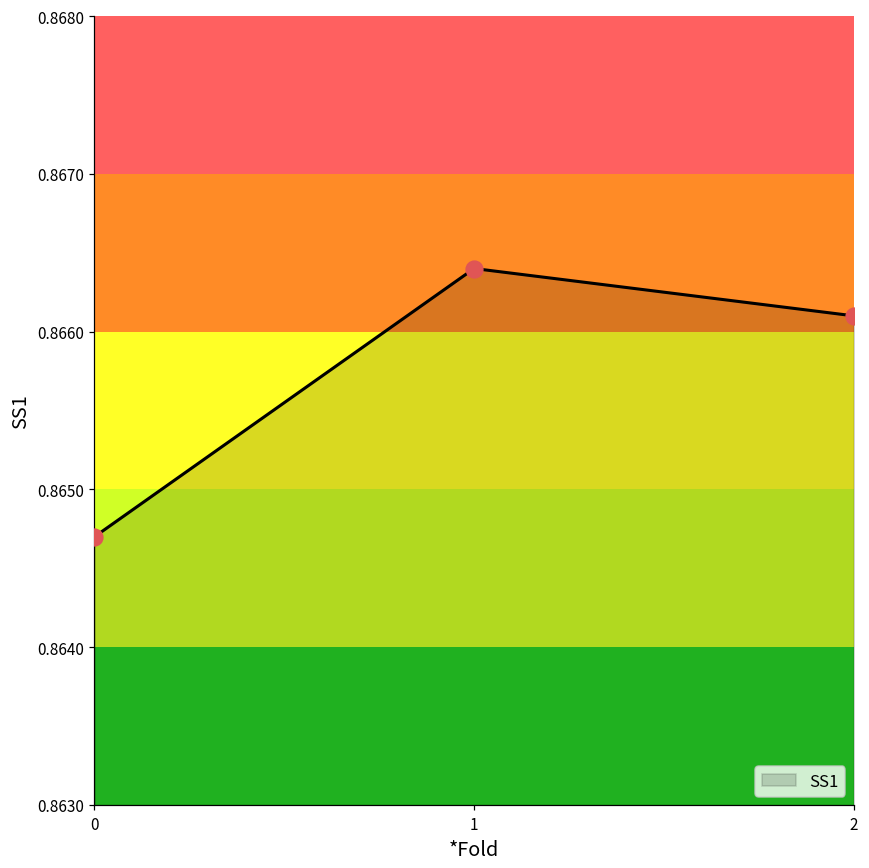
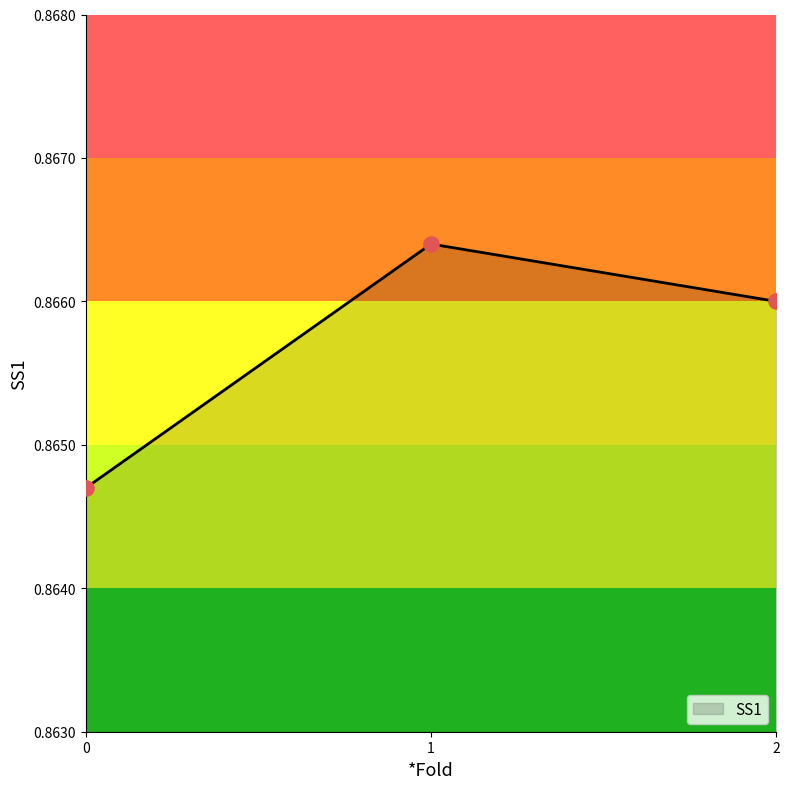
2: 0.8661 -> 0.8660
